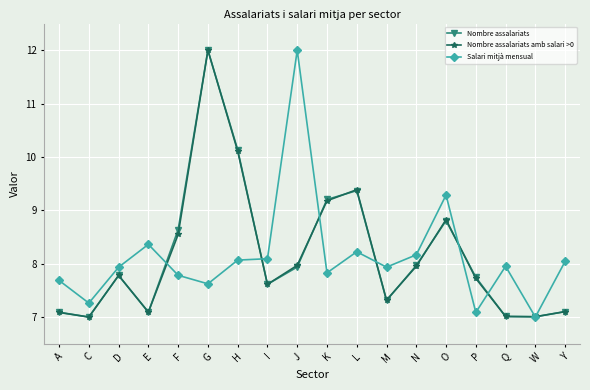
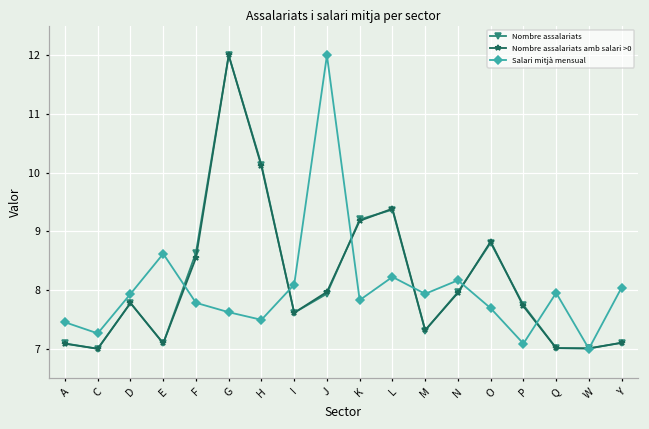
Salari mitjà mensual, A: 7.7 -> 7.5
Salari mitjà mensual, E: 8.4 -> 8.6
Salari mitjà mensual, H: 8.1 -> 7.5
Salari mitjà mensual, O: 9.3 -> 7.7
